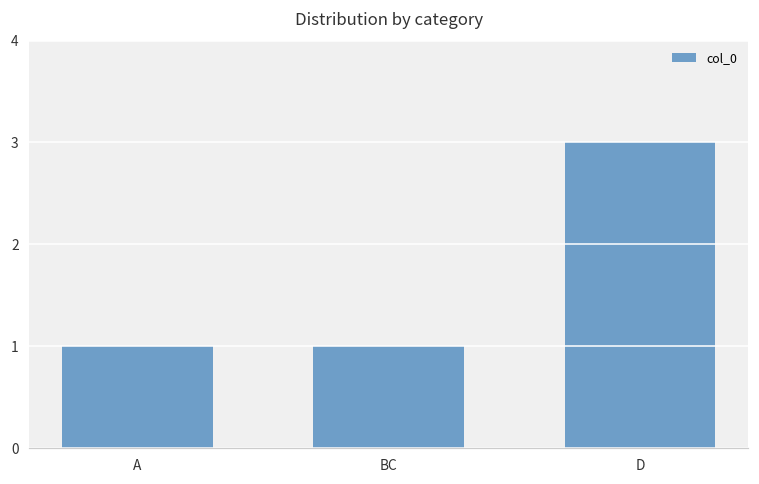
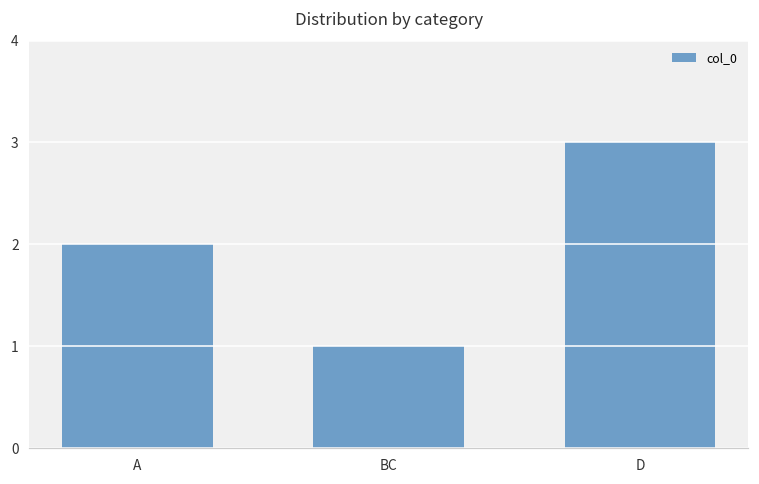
A: 1 -> 2
